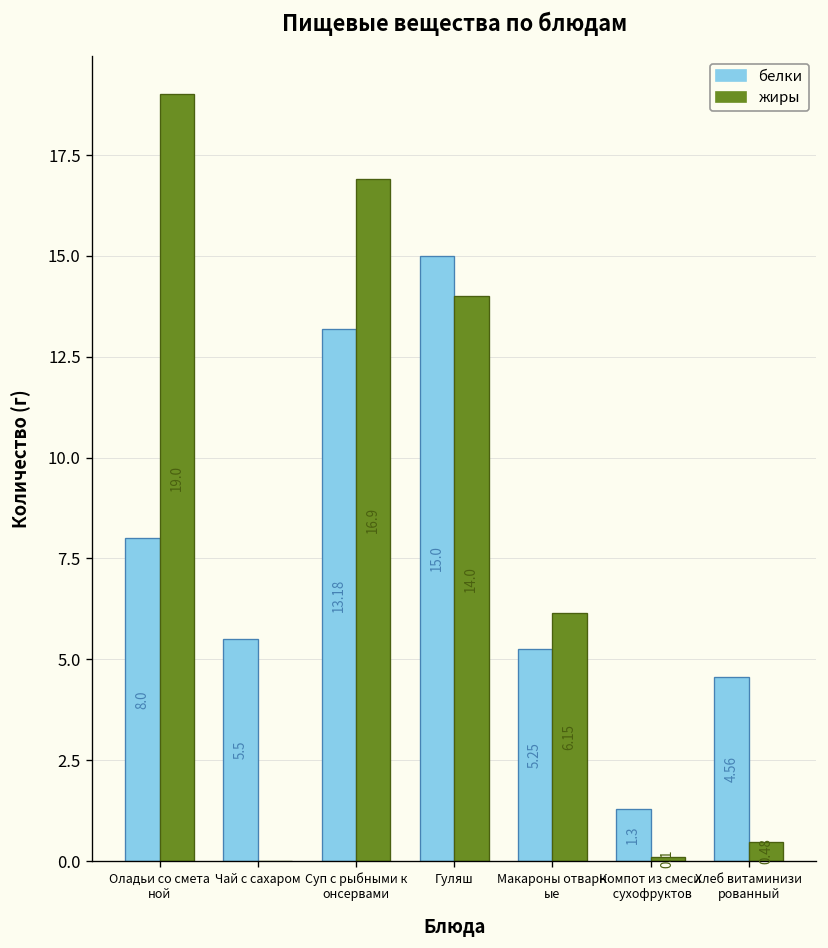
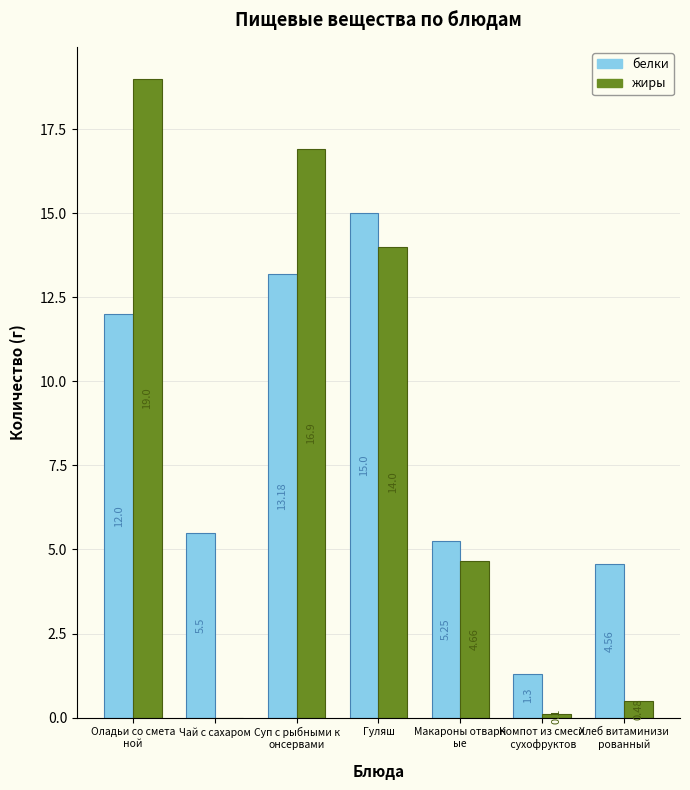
белки, Оладьи со смета ной: 8.0 -> 12.0
жиры, Макароны отварн ые: 6.2 -> 4.7
